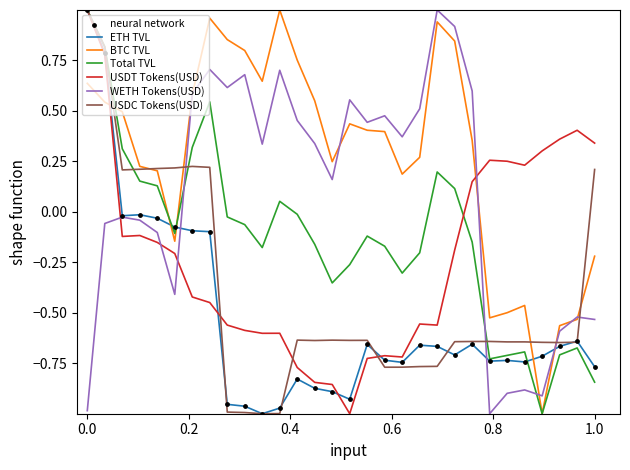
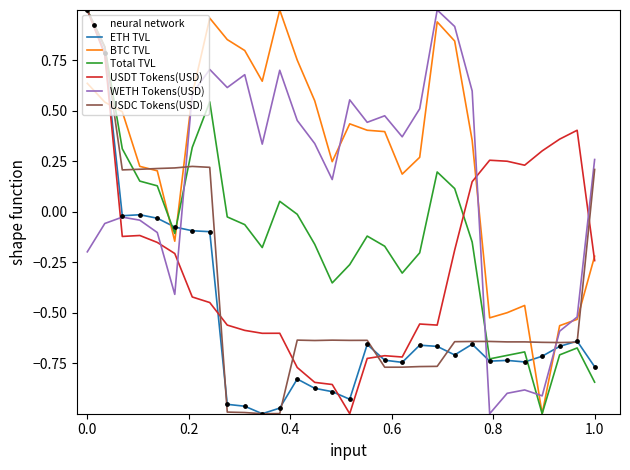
WETH Tokens(USD), 0.0: -0.98 -> -0.20
USDT Tokens(USD), 1.0: 0.34 -> -0.24
WETH Tokens(USD), 1.0: -0.53 -> 0.26
